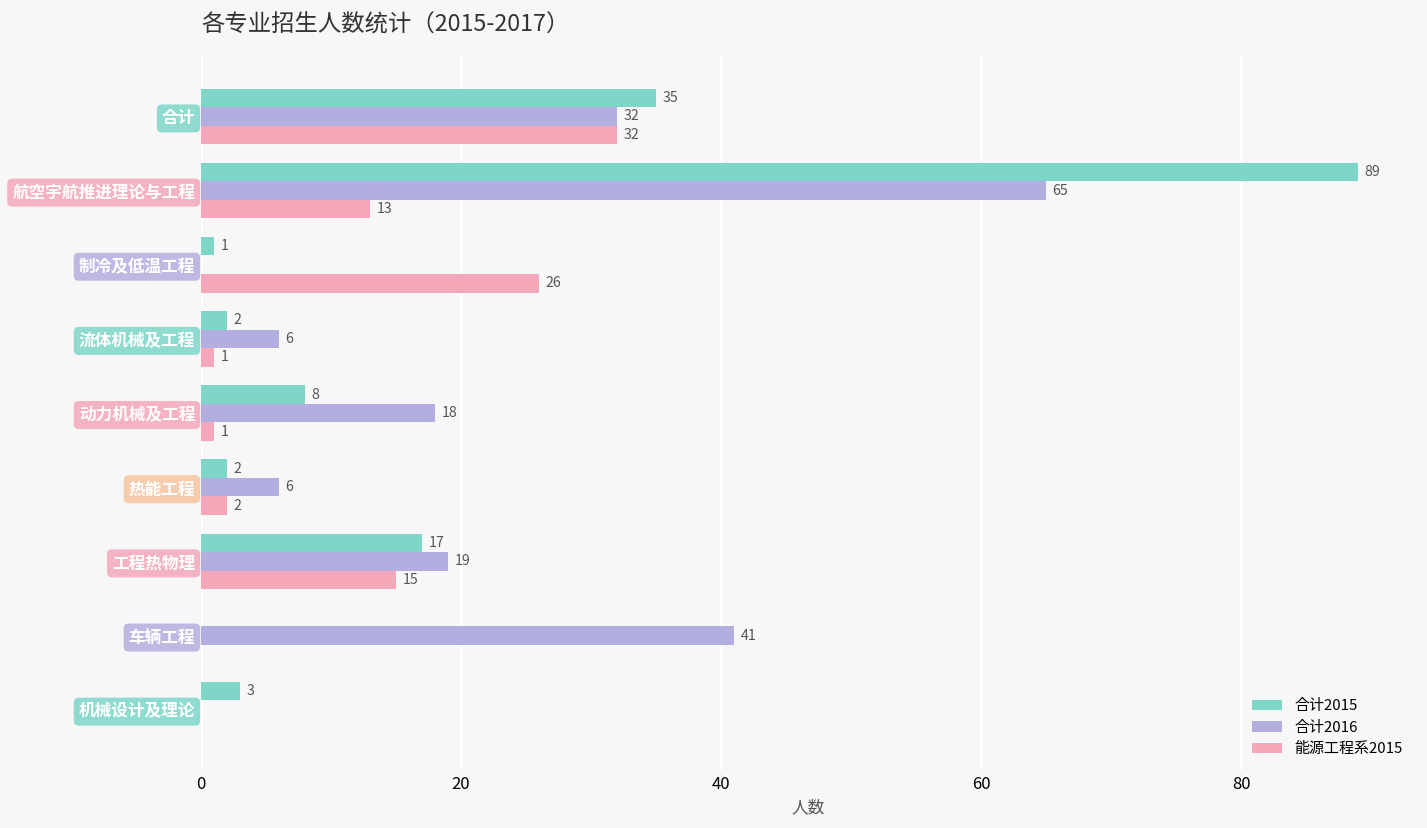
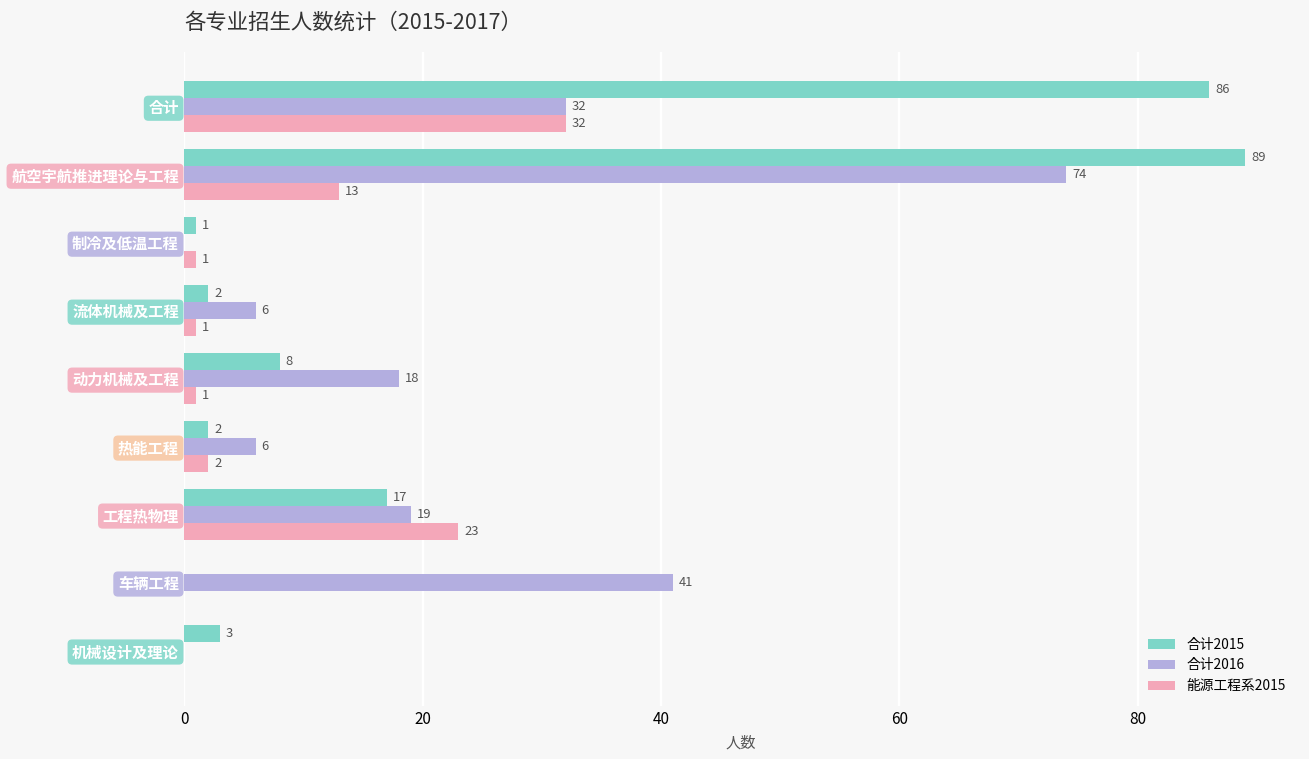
合计2015, 合计: 35 -> 86
合计2016, 航空宇航推进理论与工程: 65 -> 74
能源工程系2015, 制冷及低温工程: 26 -> 1
能源工程系2015, 工程热物理: 15 -> 23
